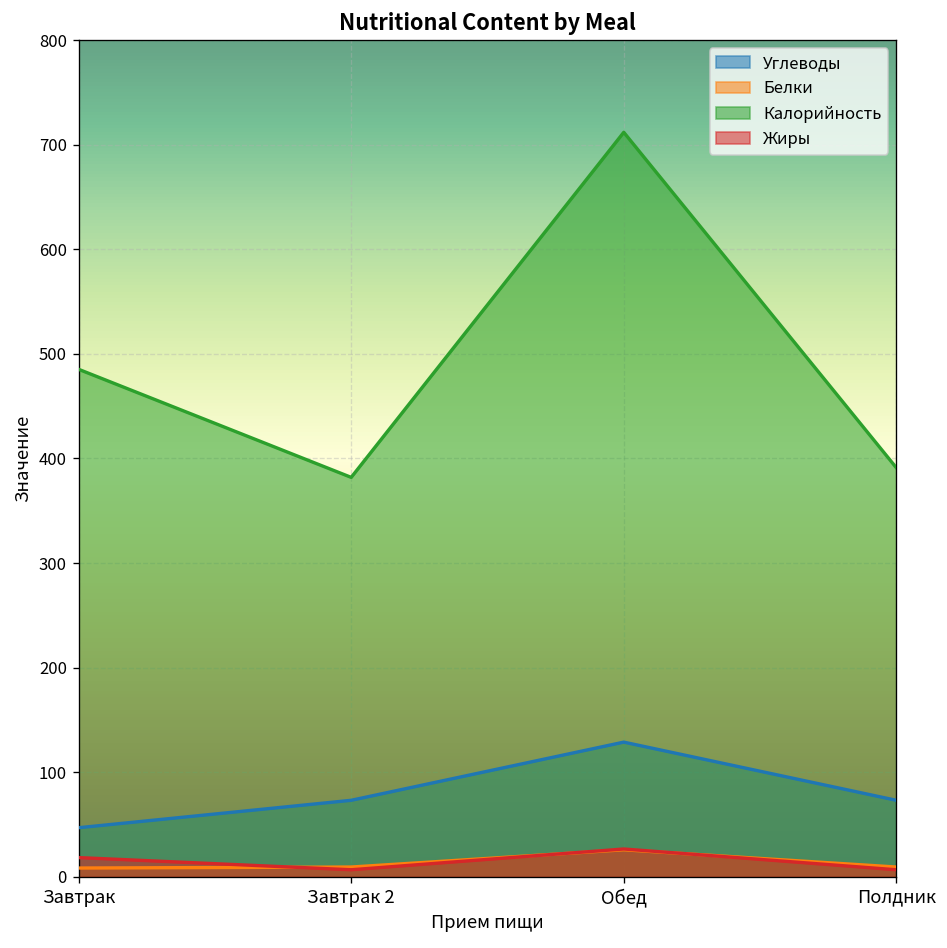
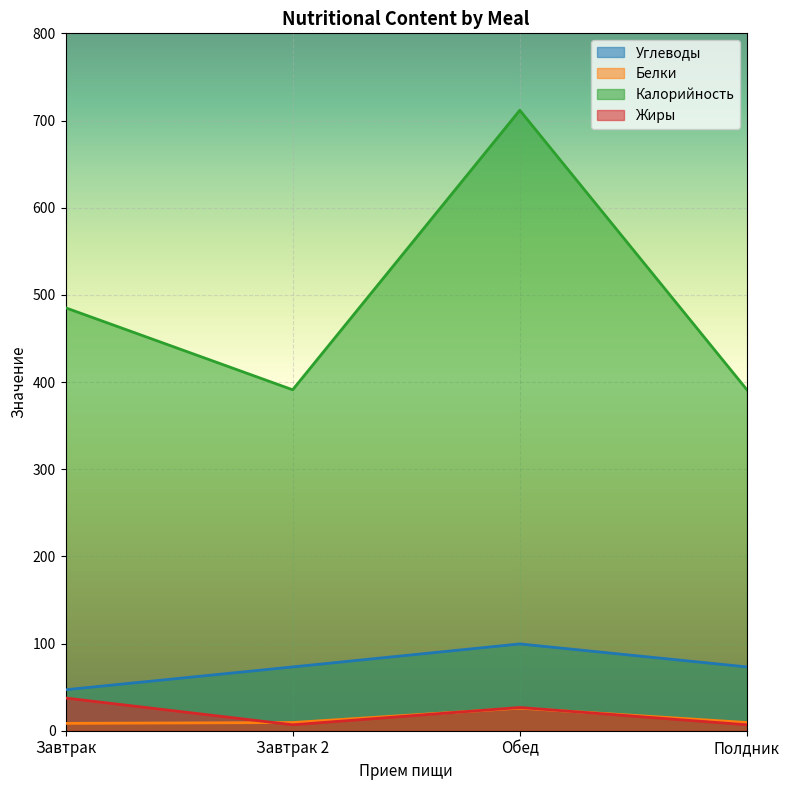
Жиры, Завтрак: 20 -> 40
Калорийность, Завтрак 2: 380 -> 390
Углеводы, Обед: 130 -> 100
